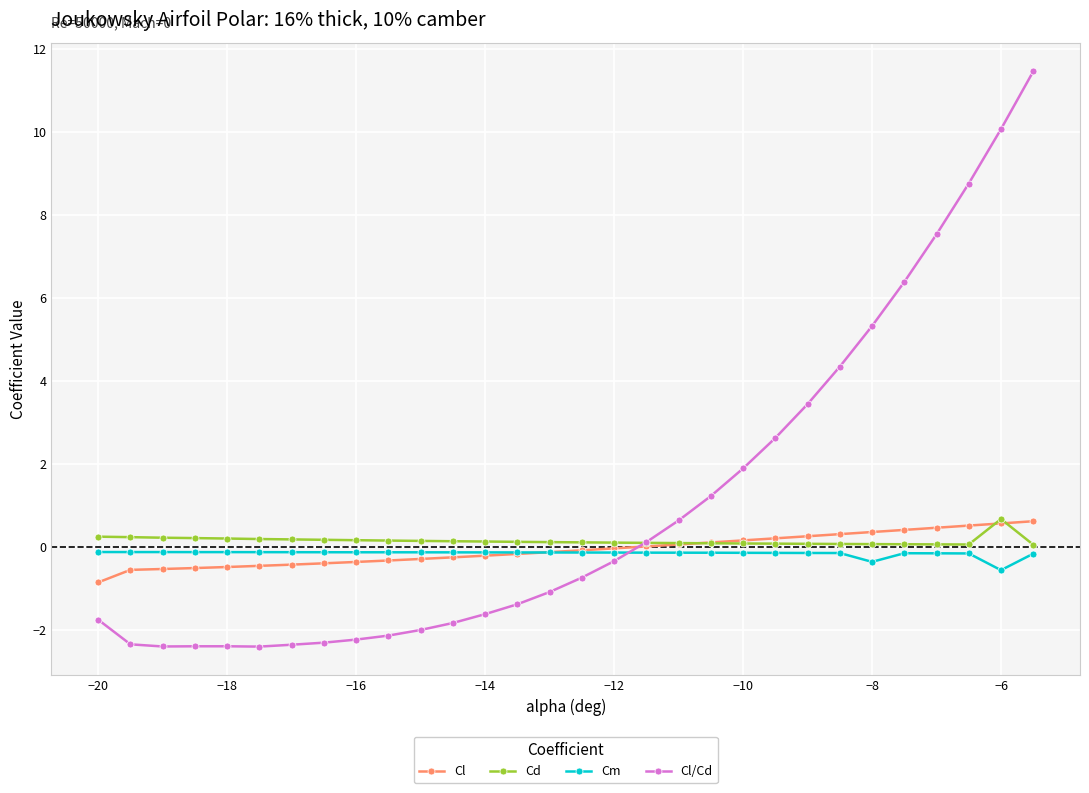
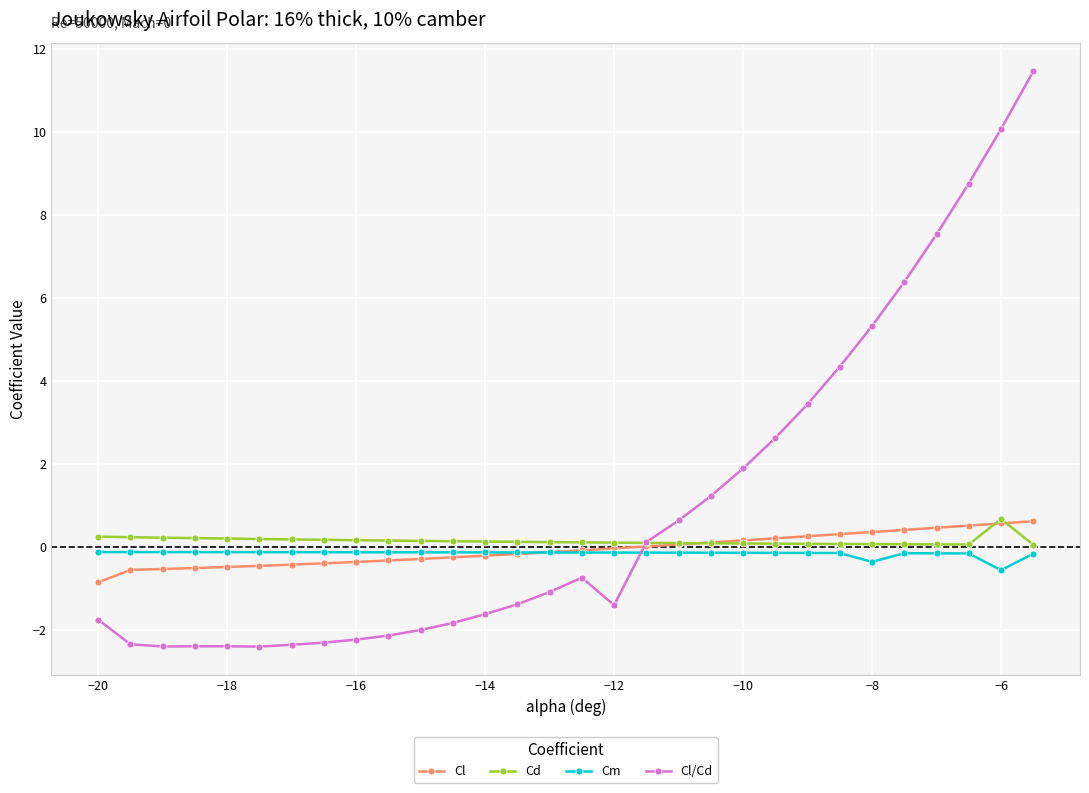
Cl/Cd, −12: -0.3 -> -1.4
